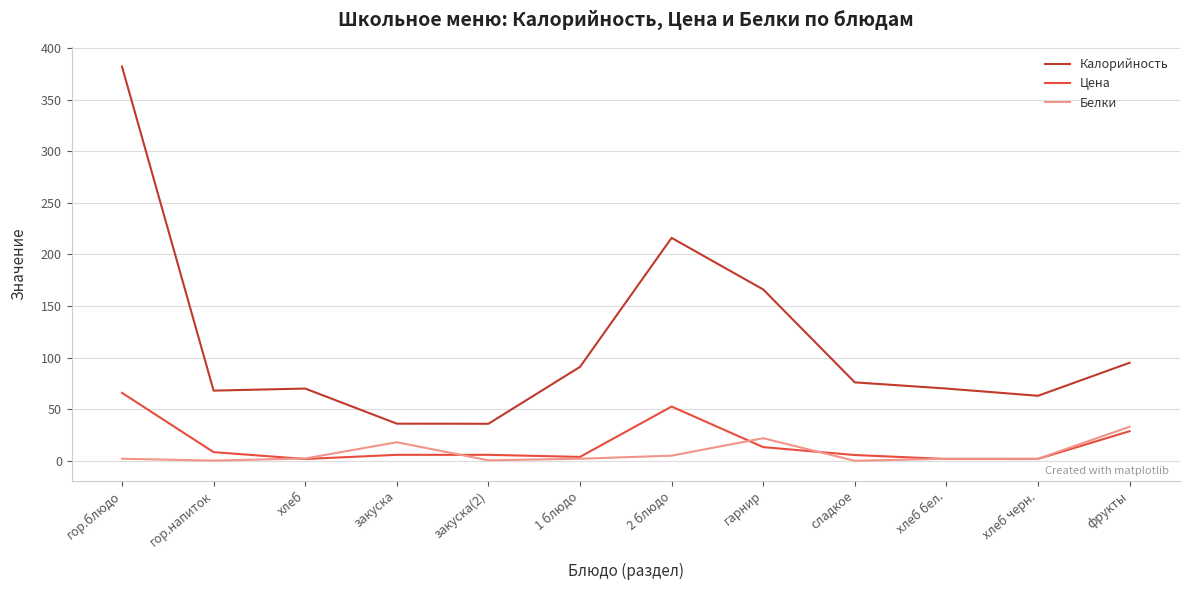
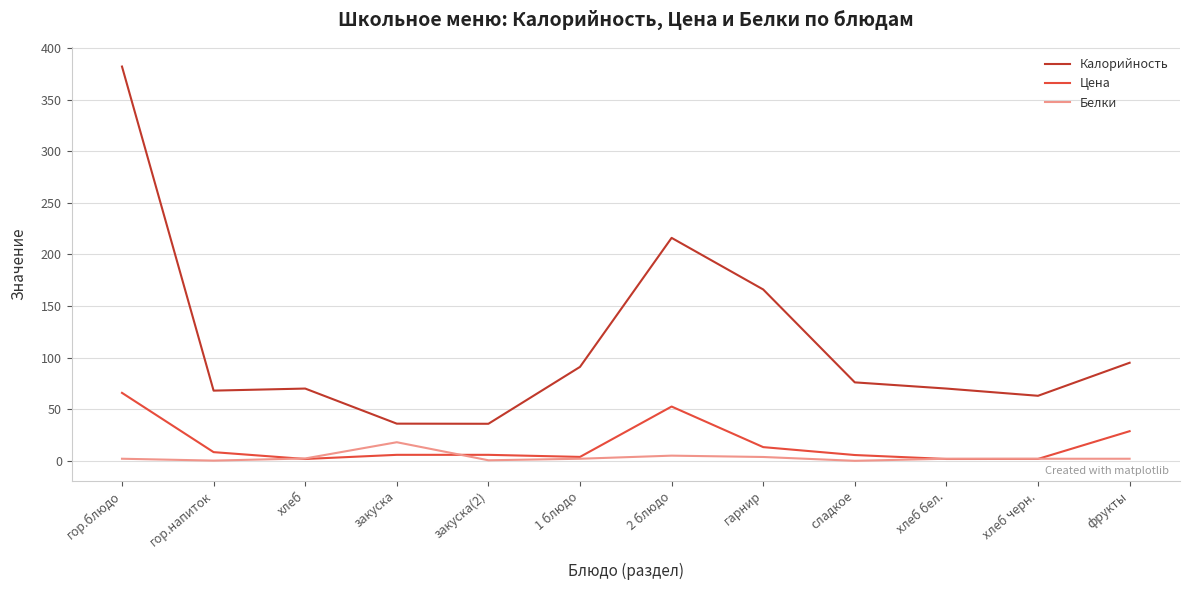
Белки, гарнир: 22 -> 4
Белки, фрукты: 33 -> 2
